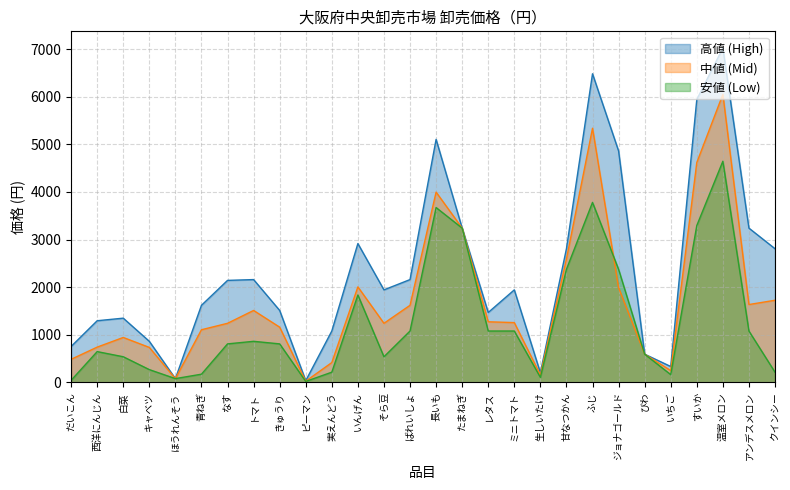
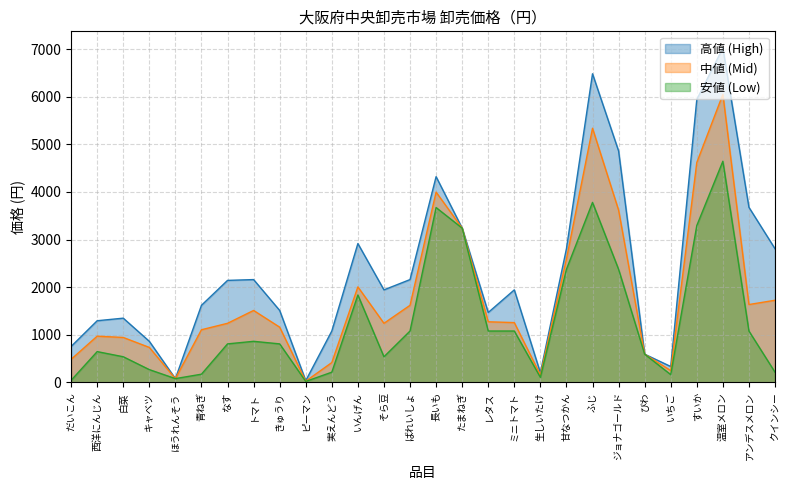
中値 (Mid), 西洋にんじん: 700 -> 1000
高値 (High), 長いも: 5100 -> 4300
中値 (Mid), ジョナゴールド: 2000 -> 3600
高値 (High), アンデスメロン: 3200 -> 3700
